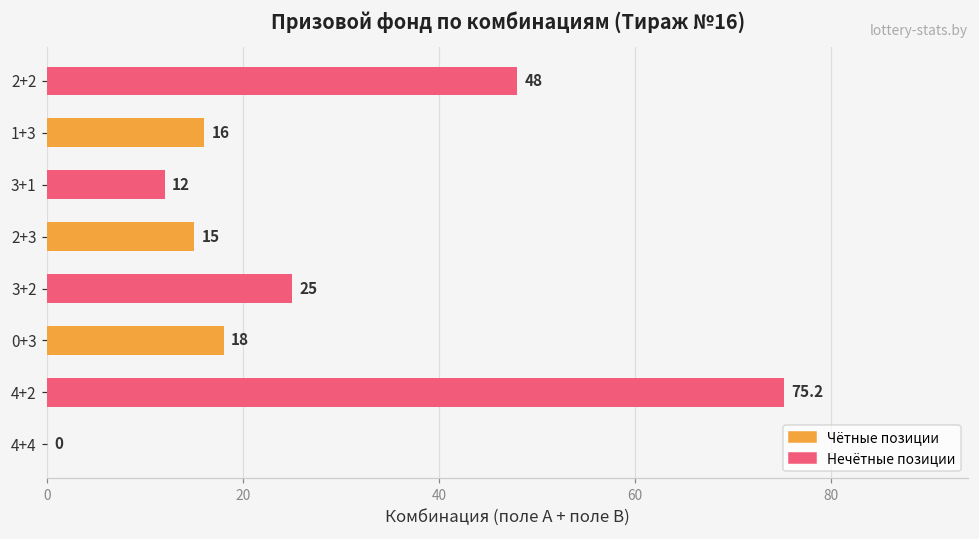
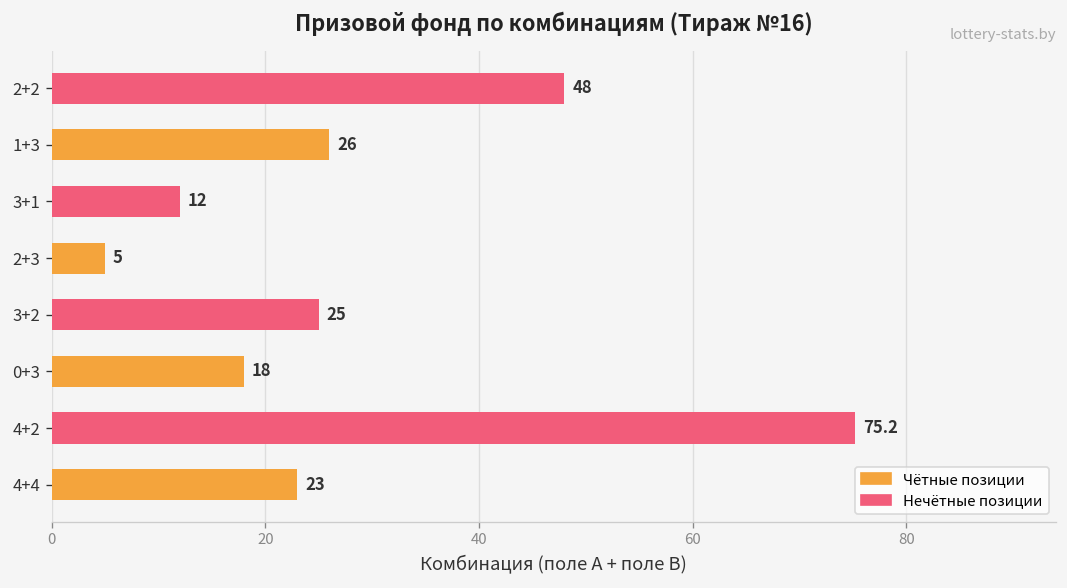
1+3: 16 -> 26
2+3: 15 -> 5
4+4: 0 -> 23
